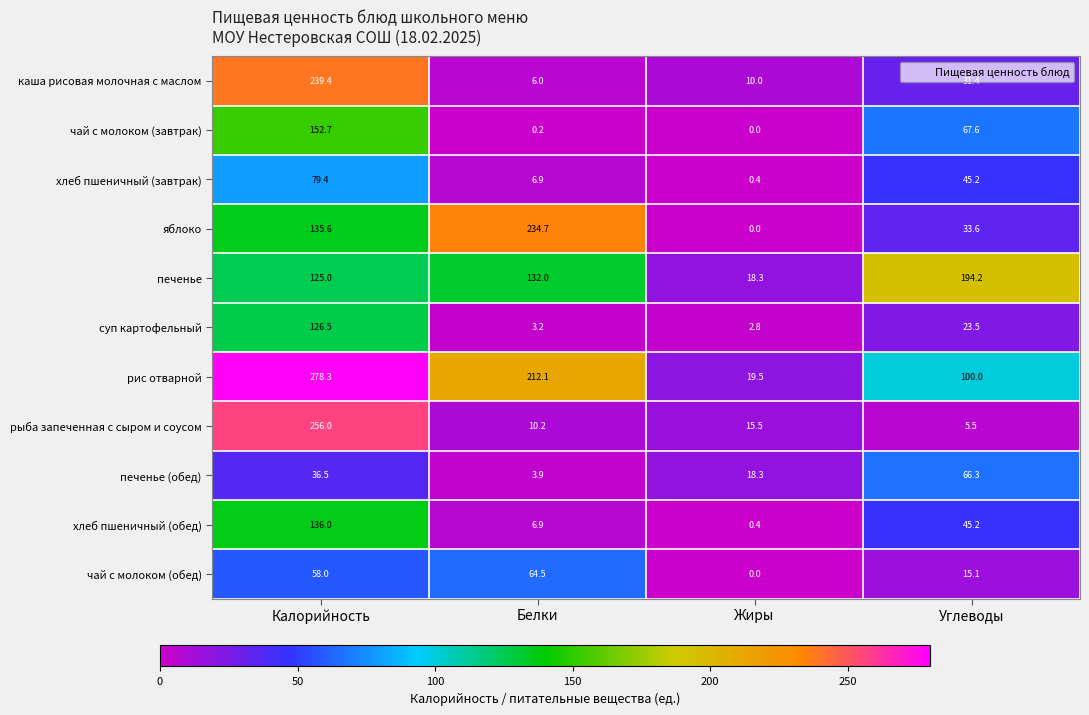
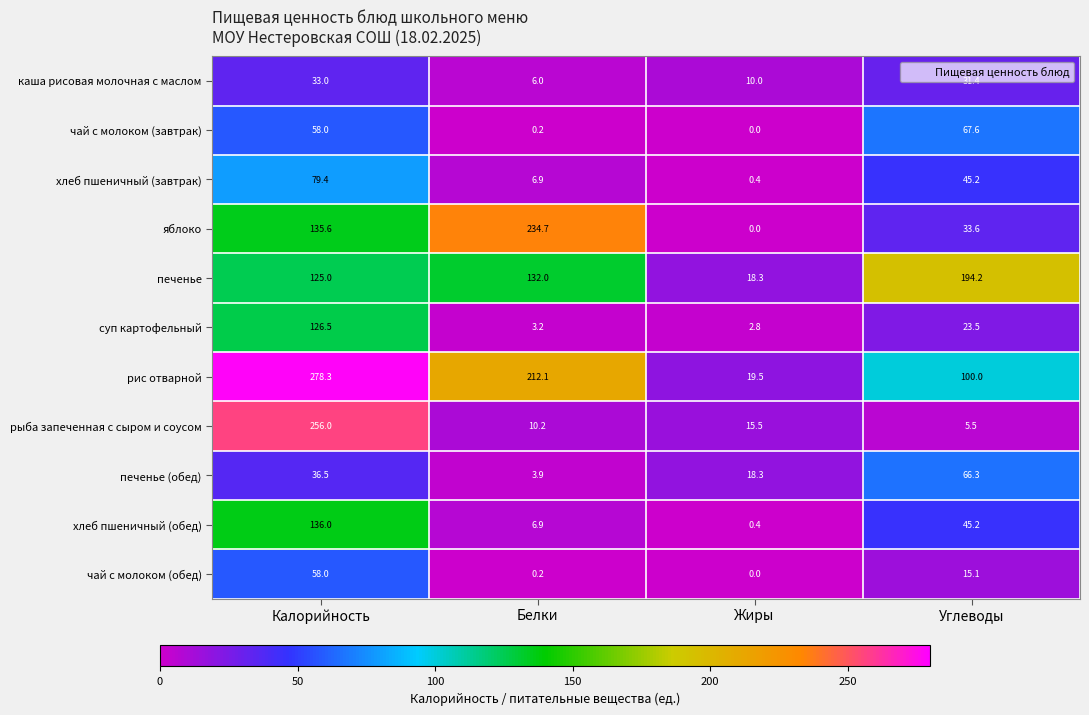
каша рисовая молочная с маслом, Калорийность: 239.4 -> 33.0
чай с молоком (завтрак), Калорийность: 152.7 -> 58.0
чай с молоком (обед), Белки: 64.5 -> 0.2
